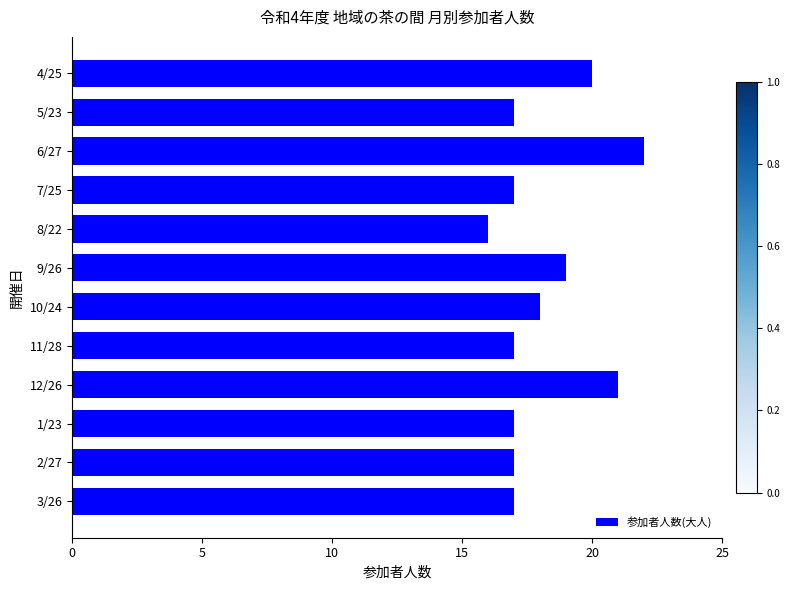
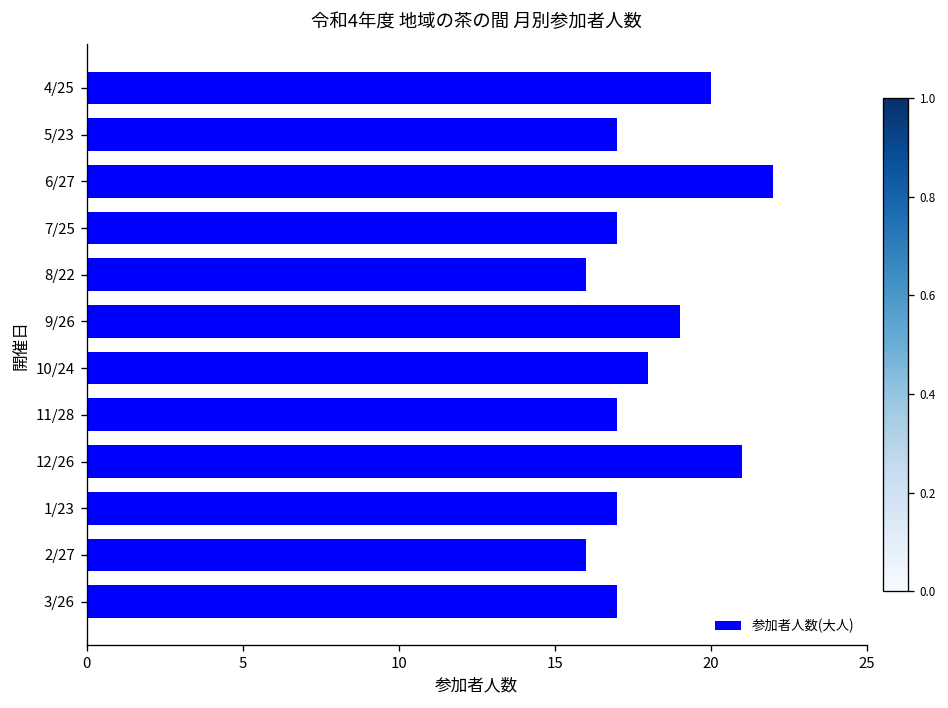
2/27: 17 -> 16
